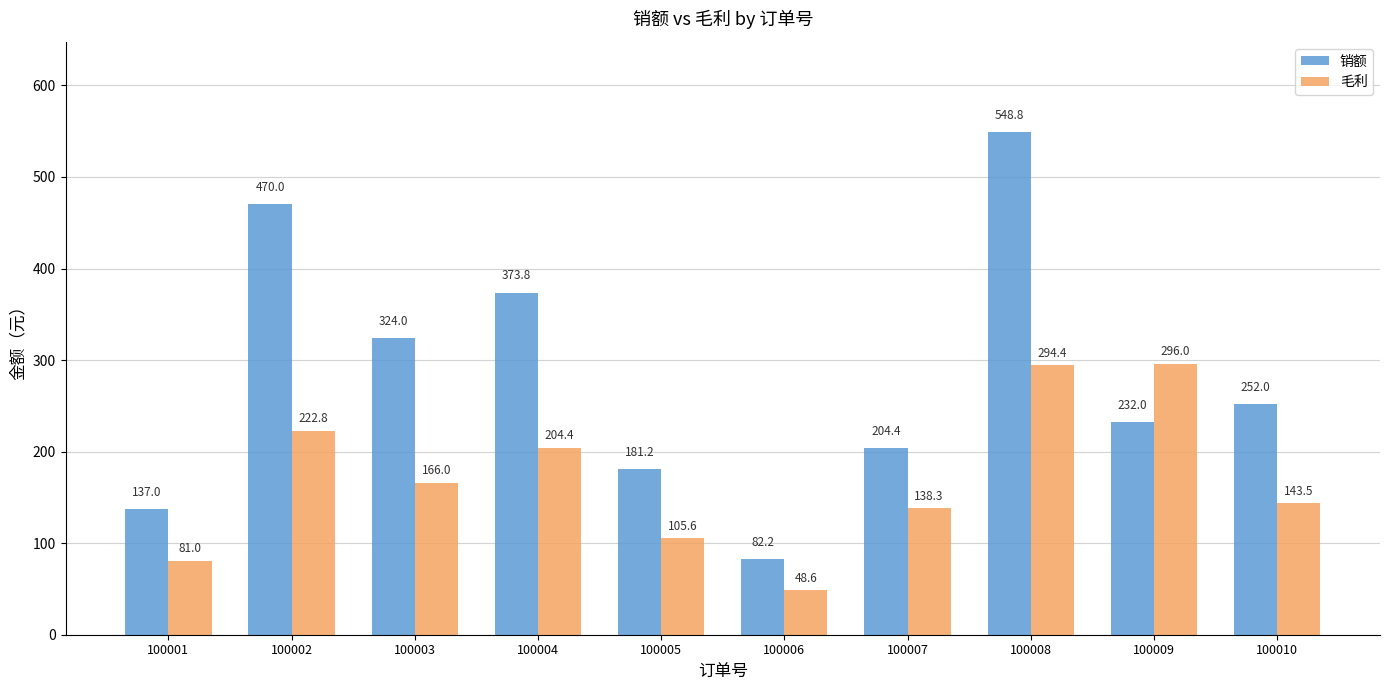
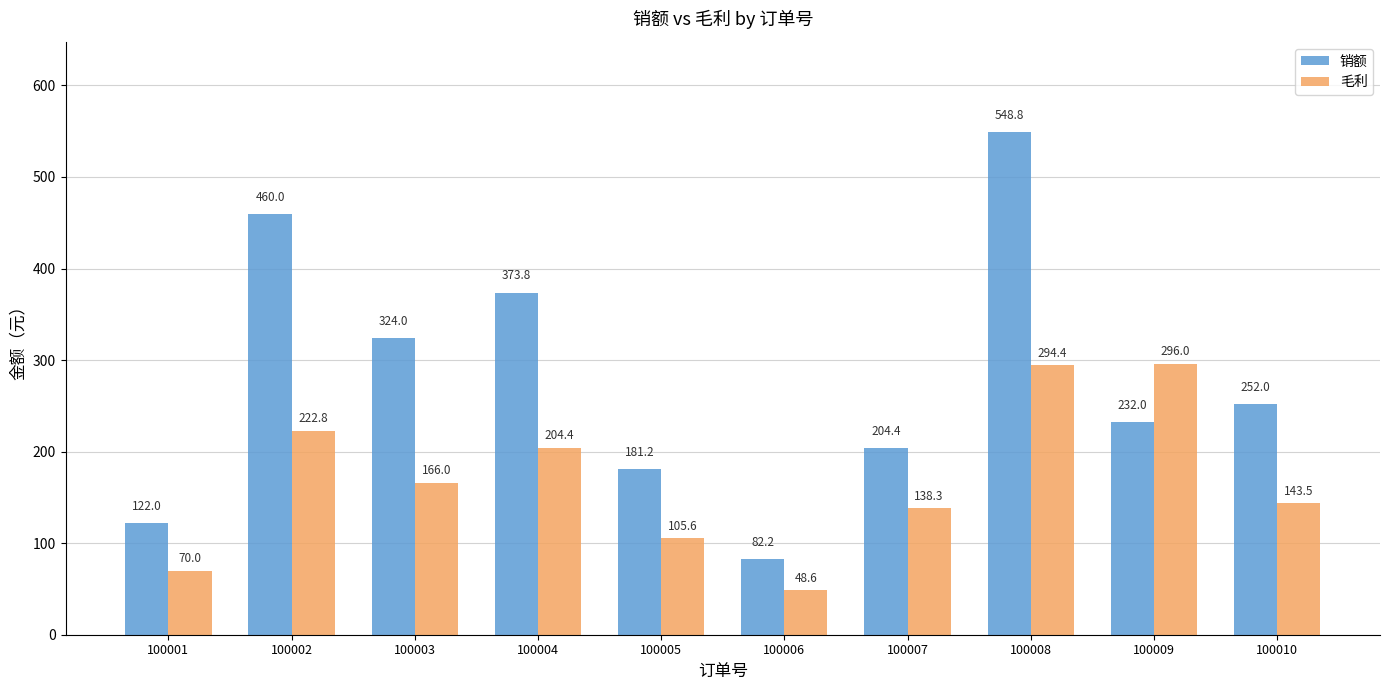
销额, 100001: 137.0 -> 122.0
毛利, 100001: 81.0 -> 70.0
销额, 100002: 470.0 -> 460.0
